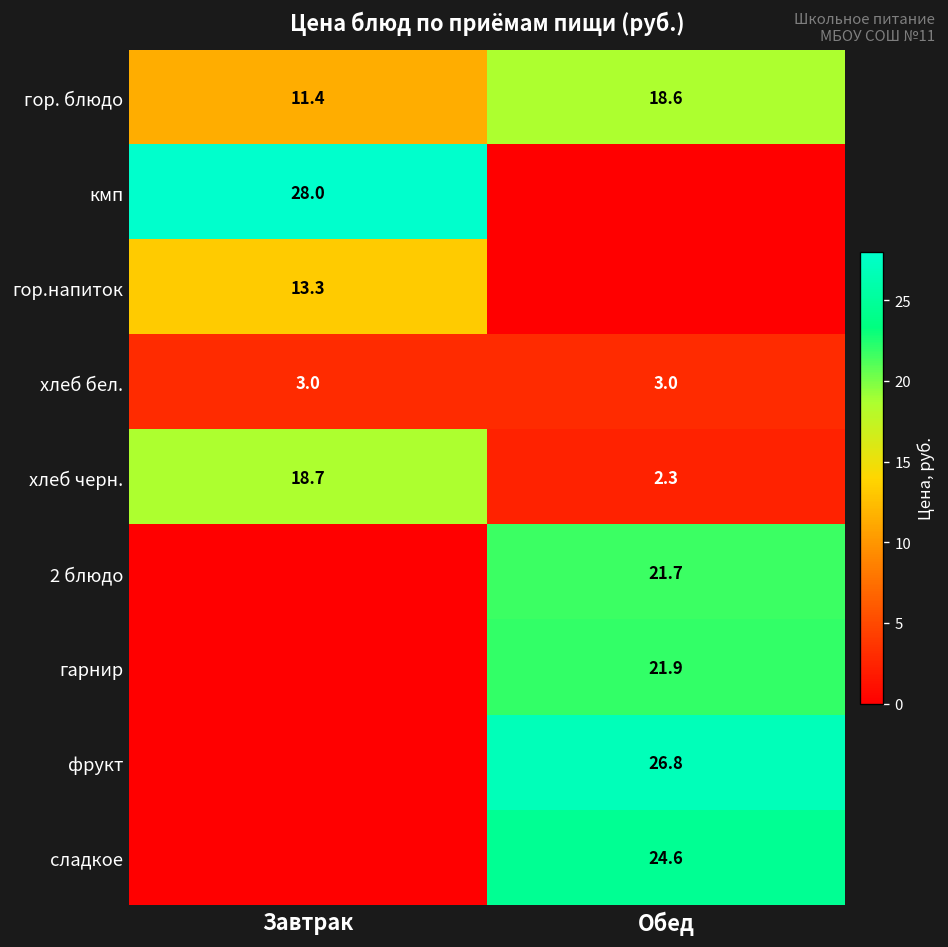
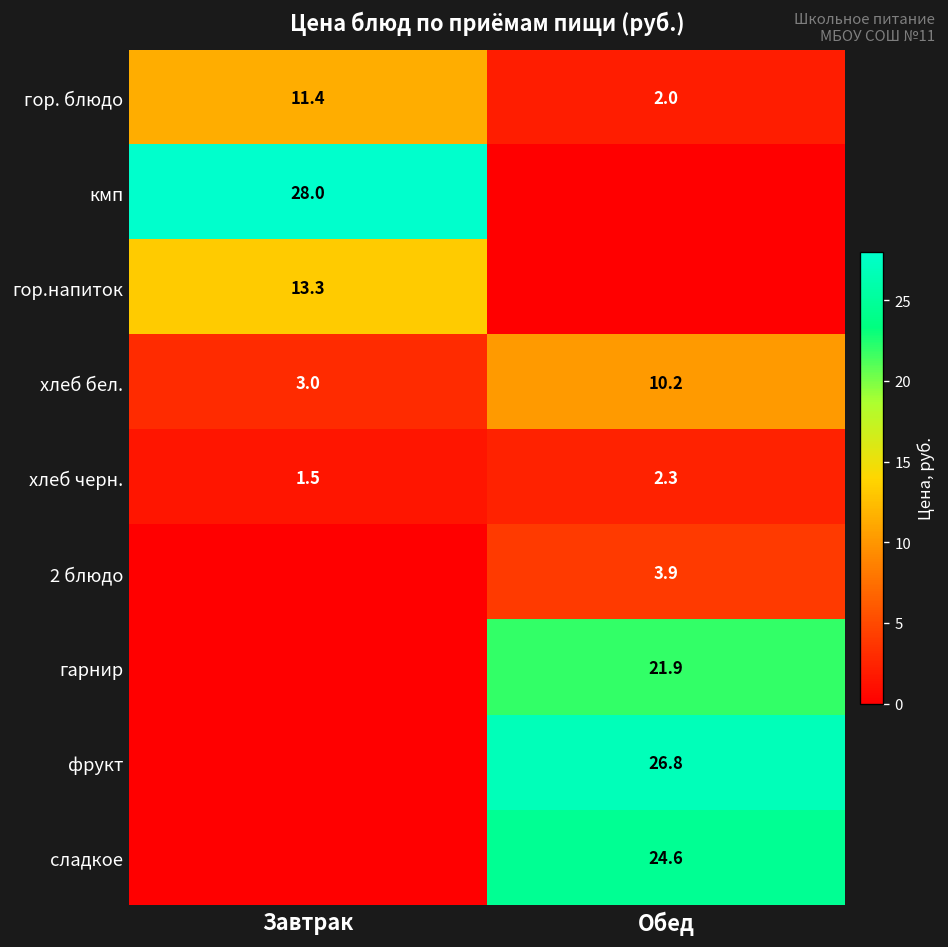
гор. блюдо, Обед: 18.6 -> 2.0
хлеб бел., Обед: 3.0 -> 10.2
хлеб черн., Завтрак: 18.7 -> 1.5
2 блюдо, Обед: 21.7 -> 3.9
